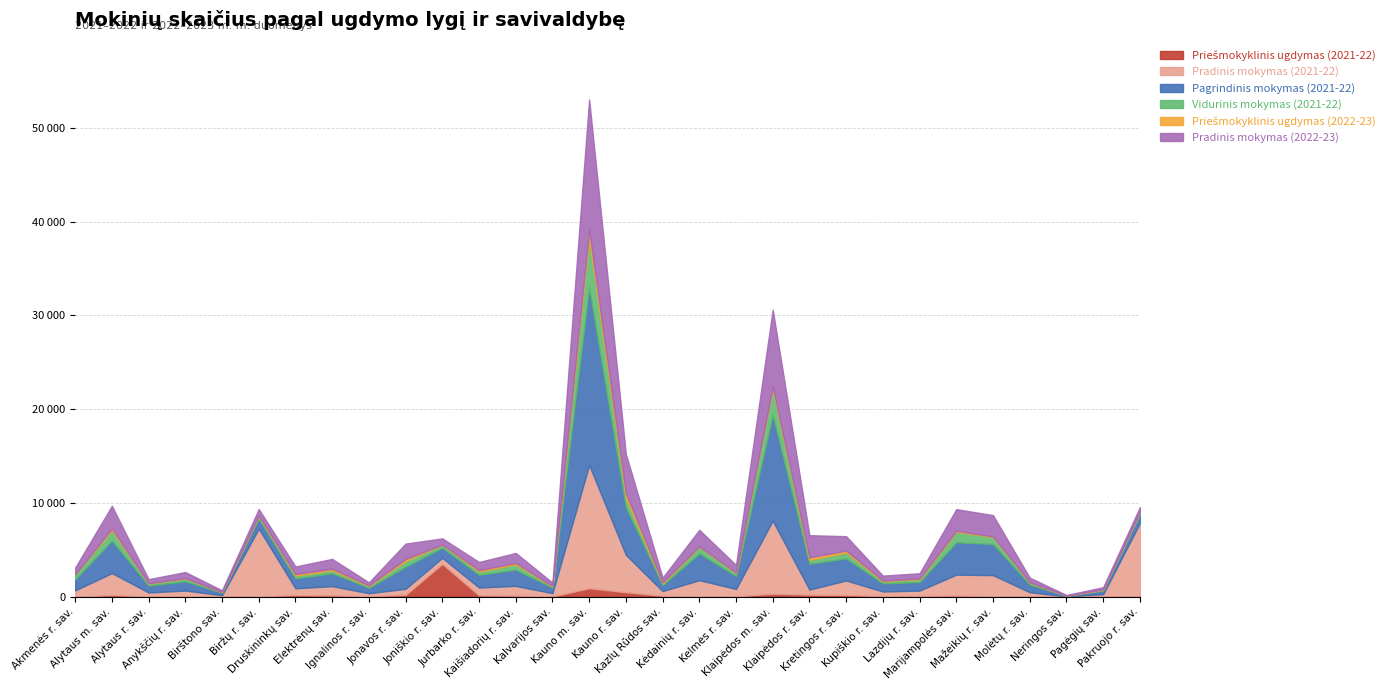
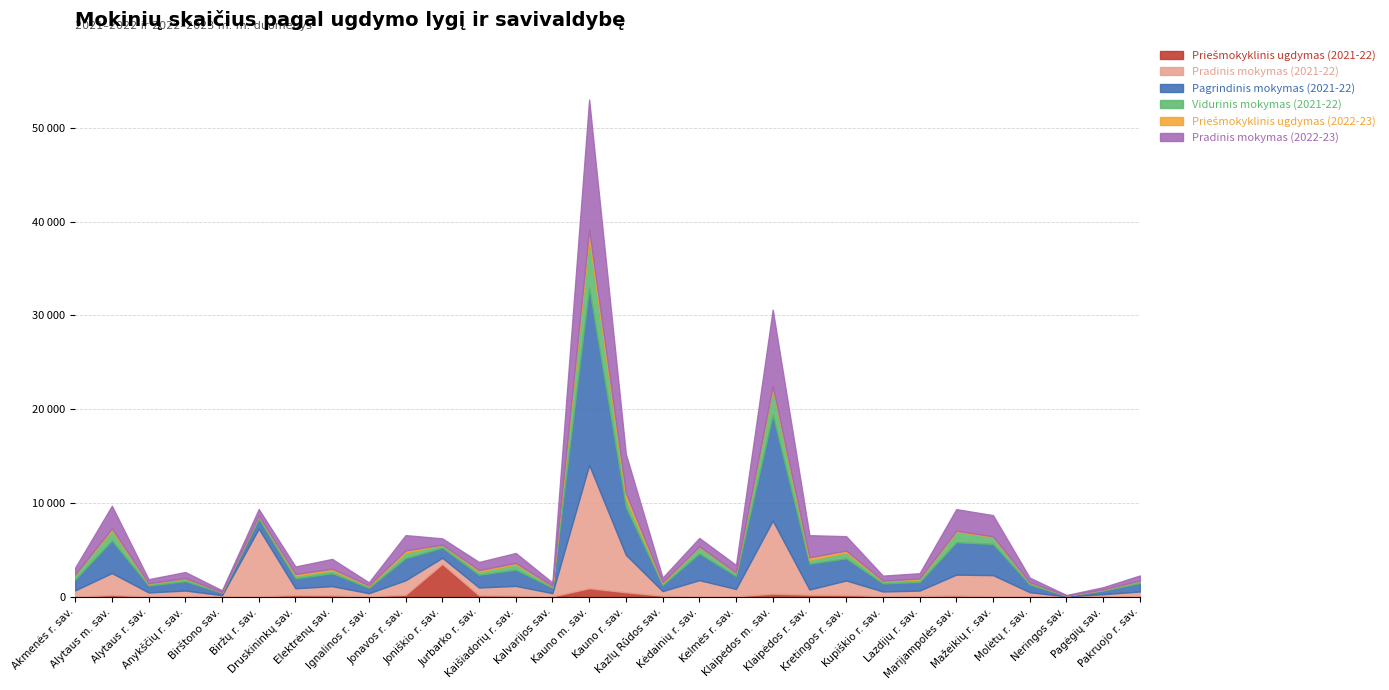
Pradinis mokymas (2021-22), Jonavos r. sav.: 1000 -> 2000
Pradinis mokymas (2022-23), Kėdainių r. sav.: 2000 -> 1000
Pradinis mokymas (2021-22), Pakruojo r. sav.: 8000 -> 1000
